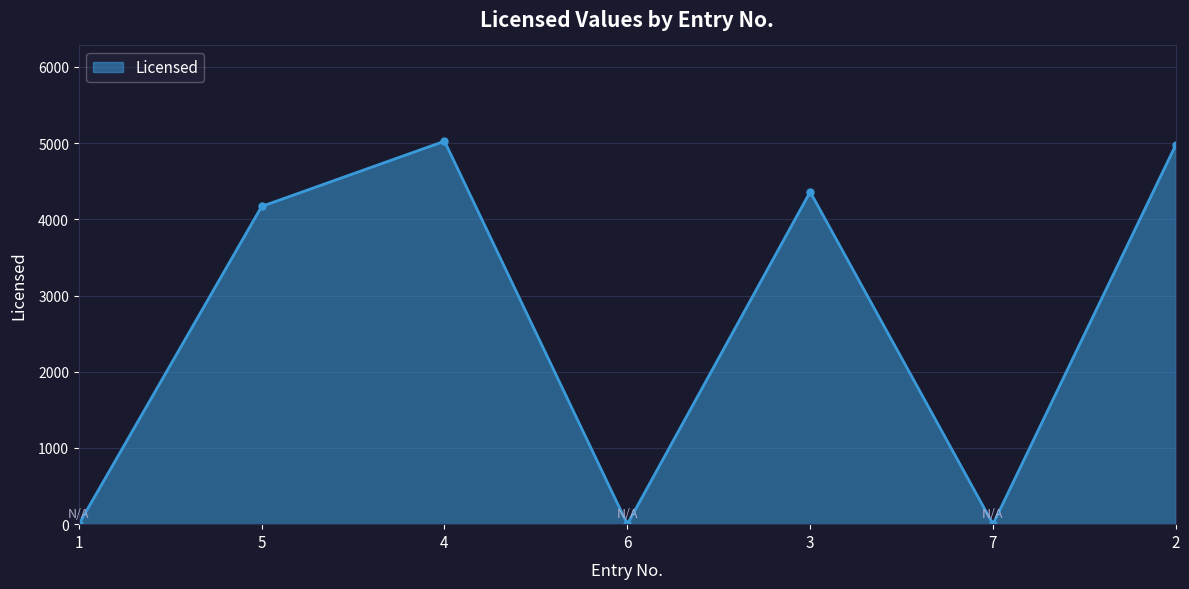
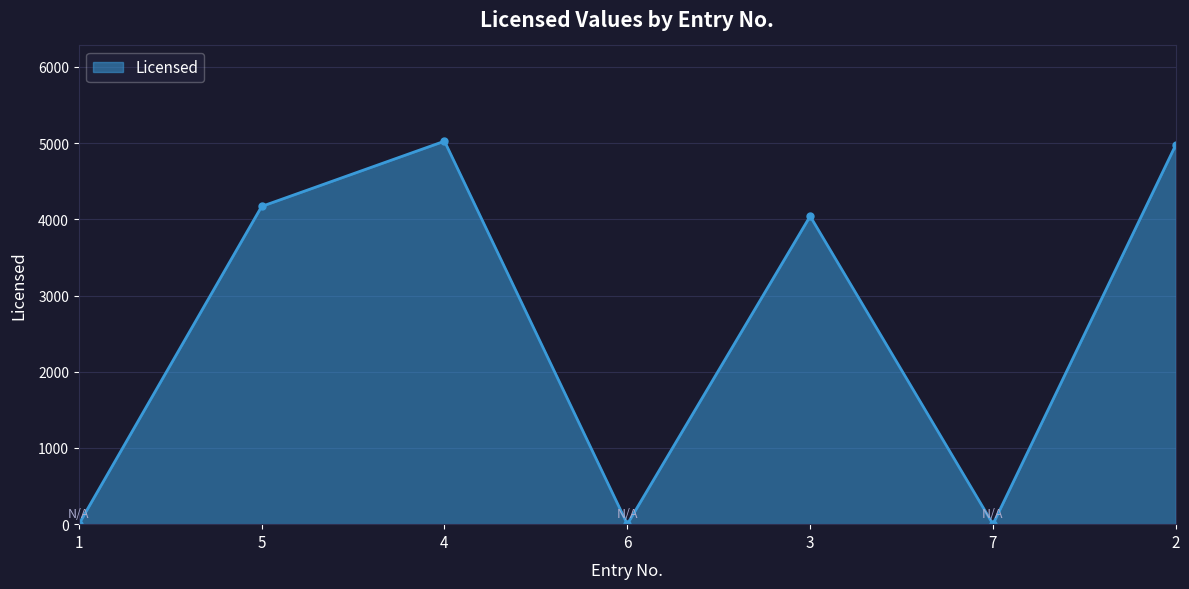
3: 4400 -> 4000
